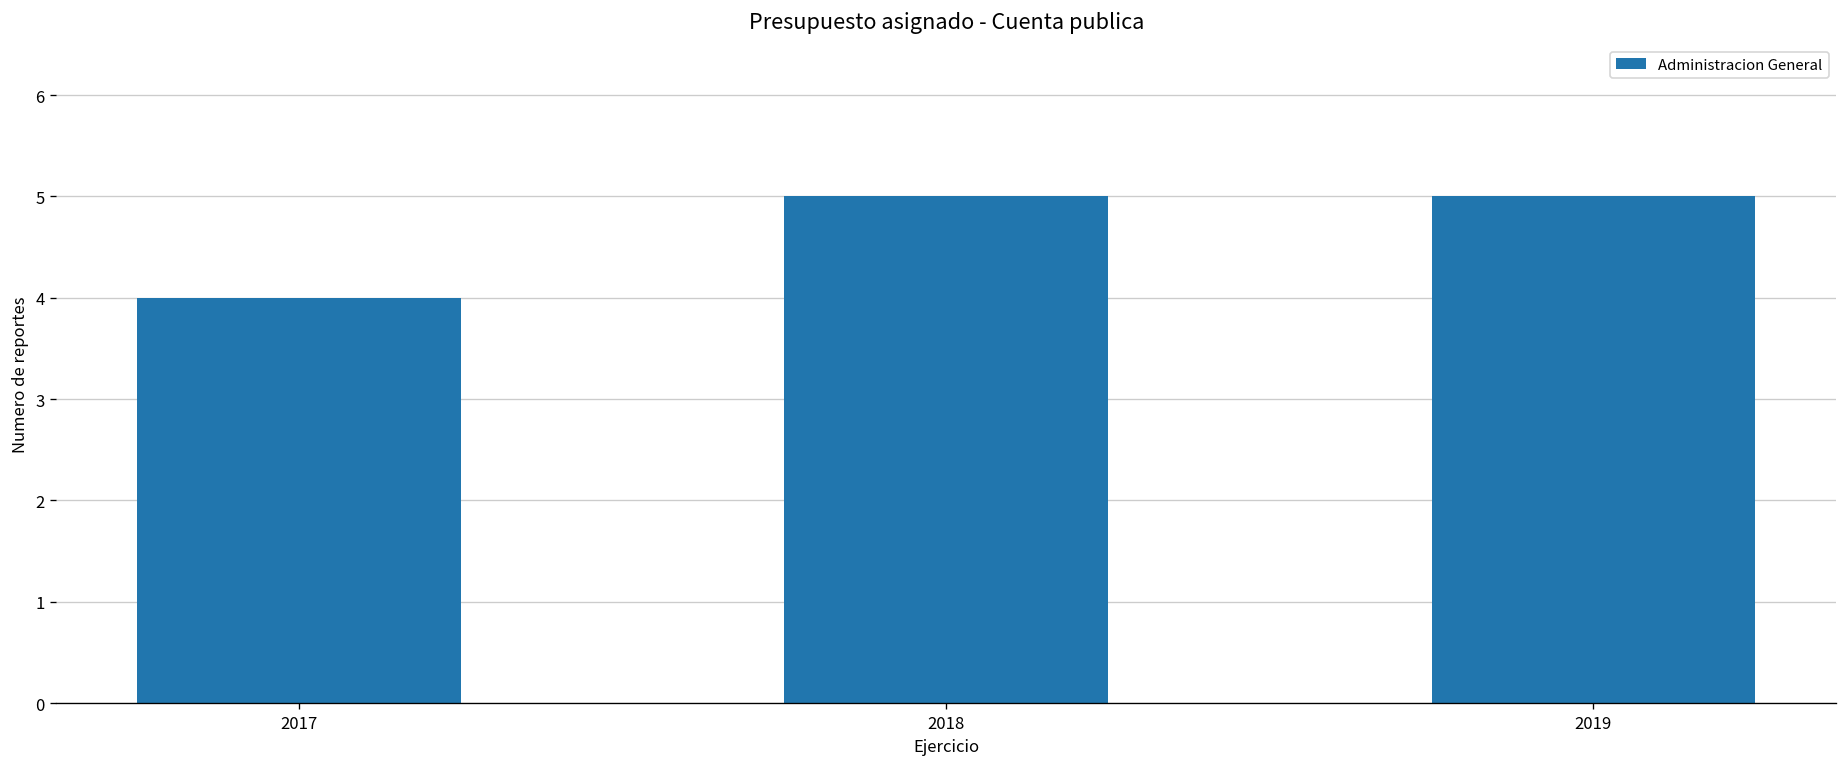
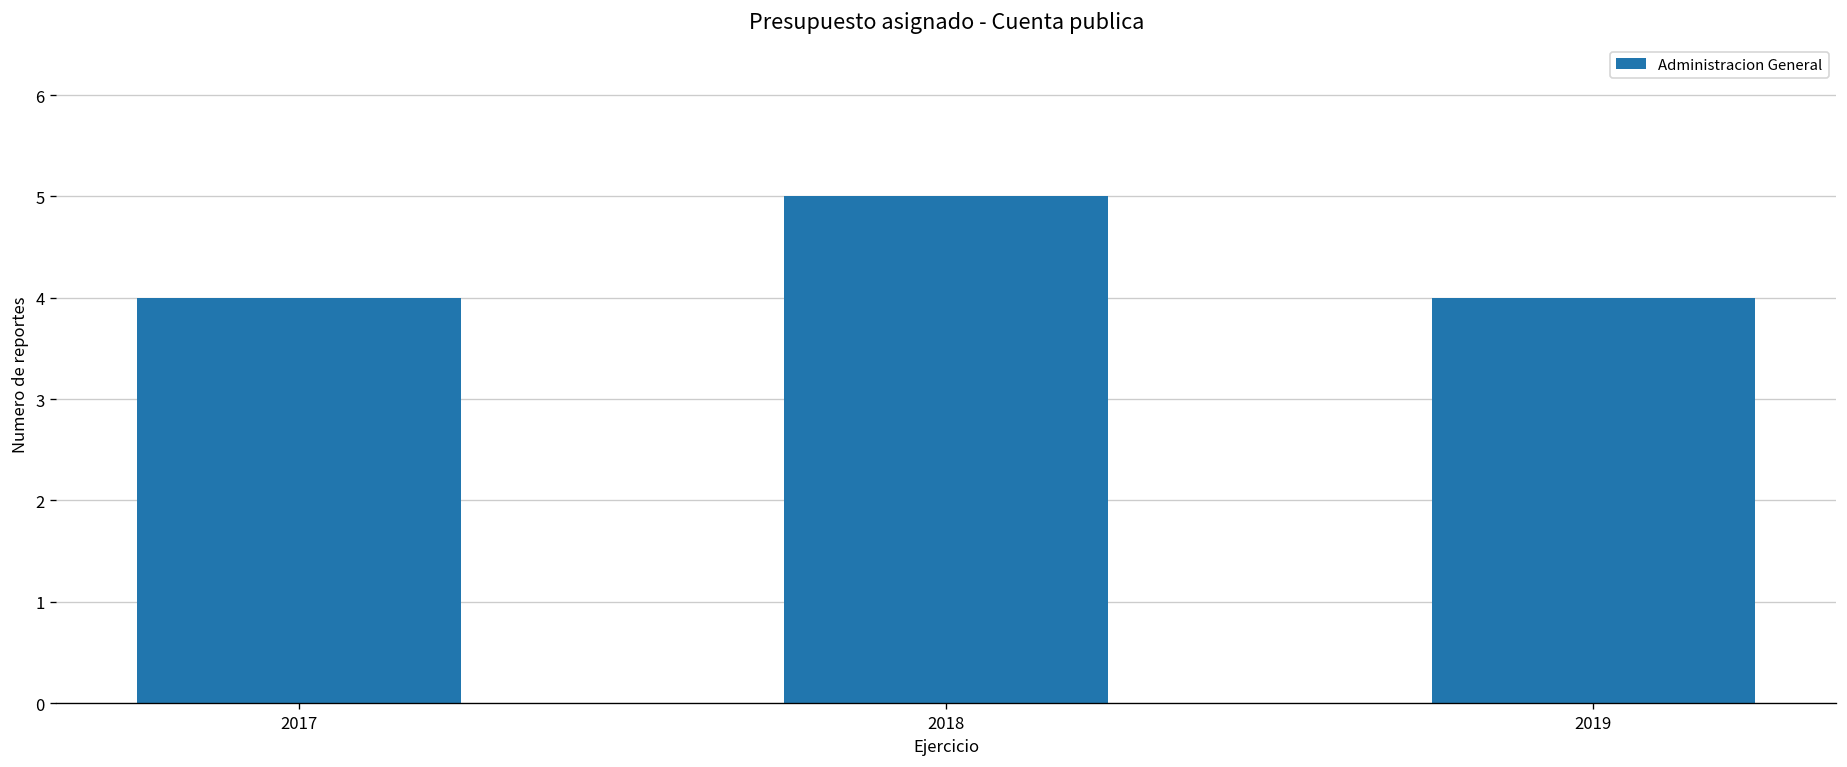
2019: 5 -> 4
